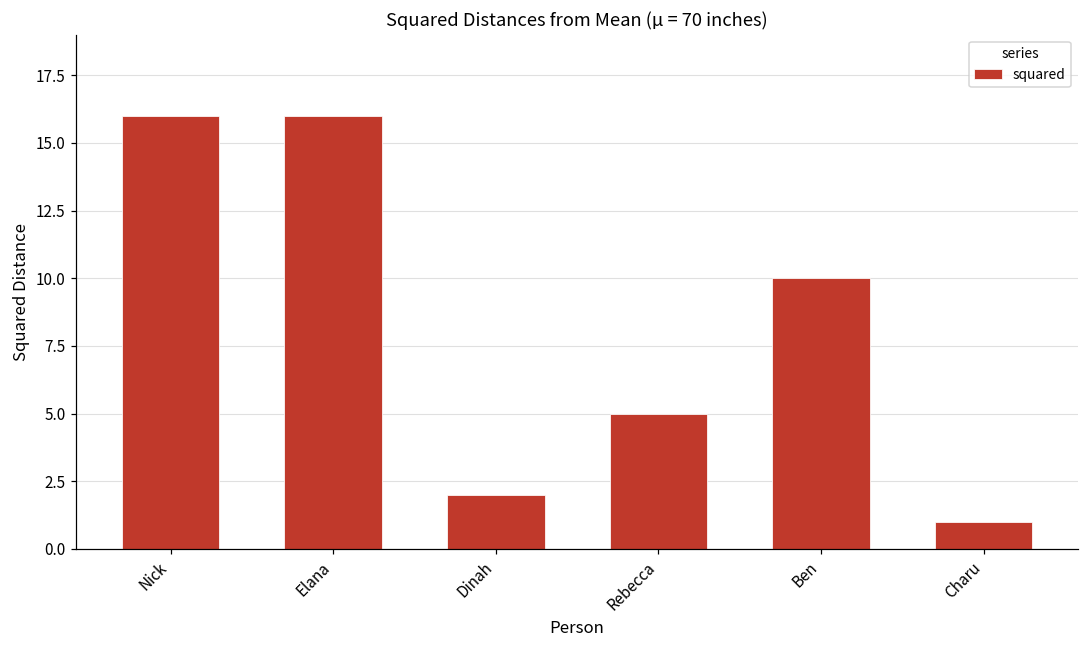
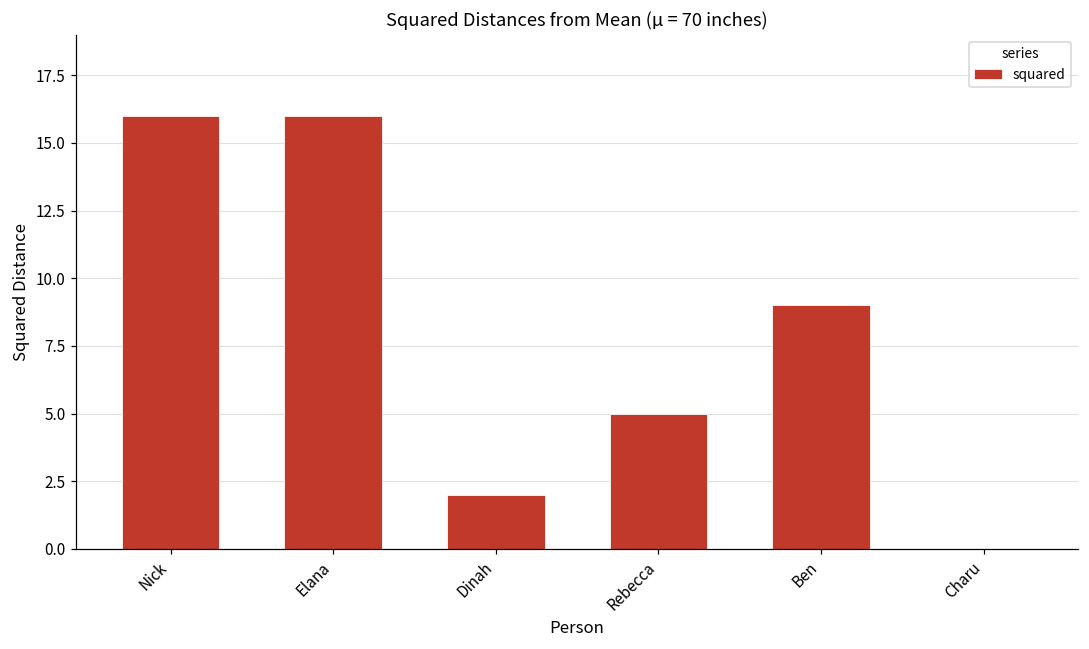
Ben: 10 -> 9
Charu: 1 -> 0
